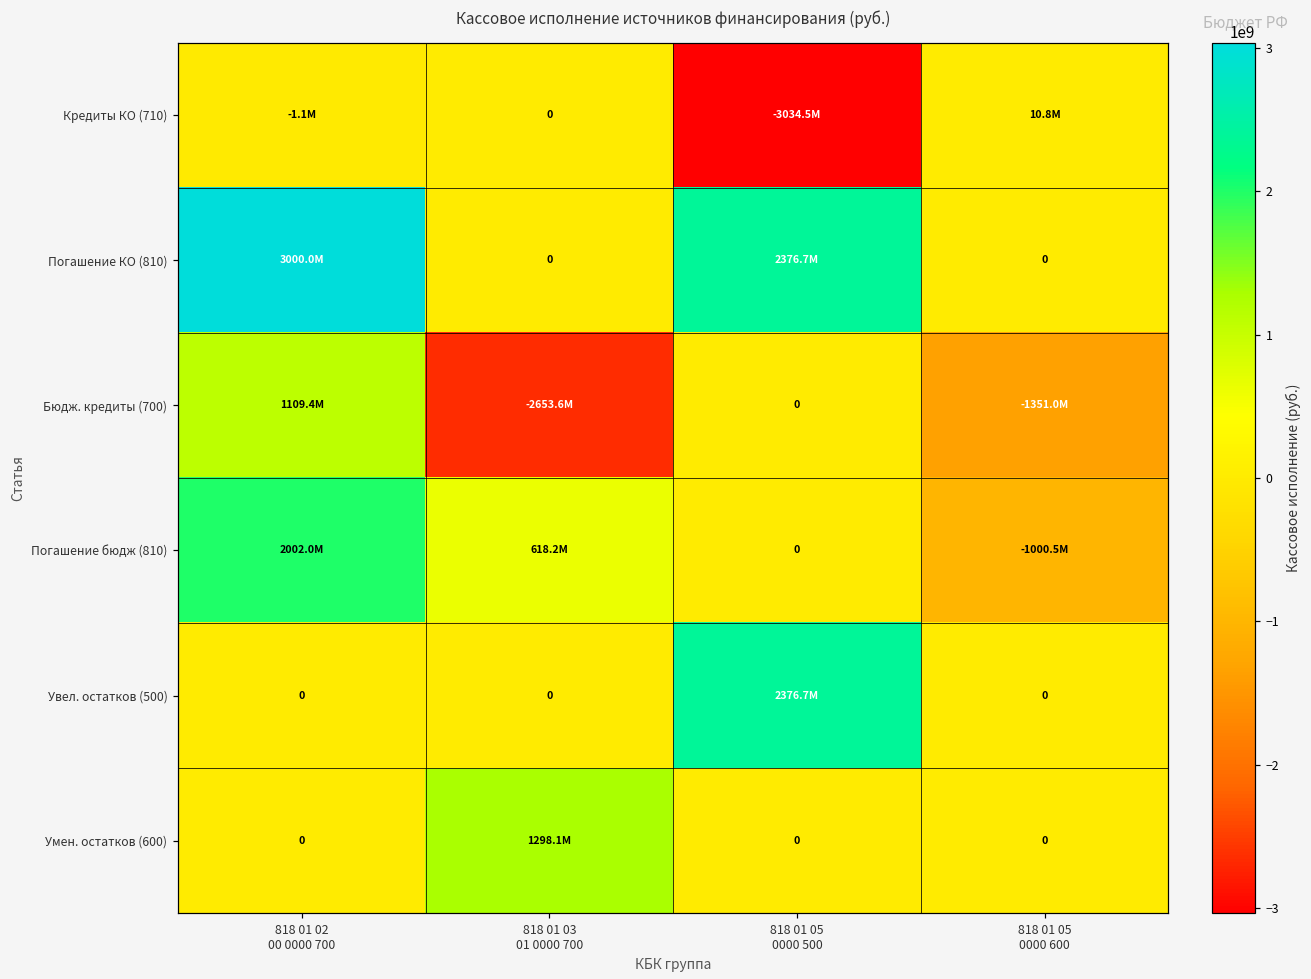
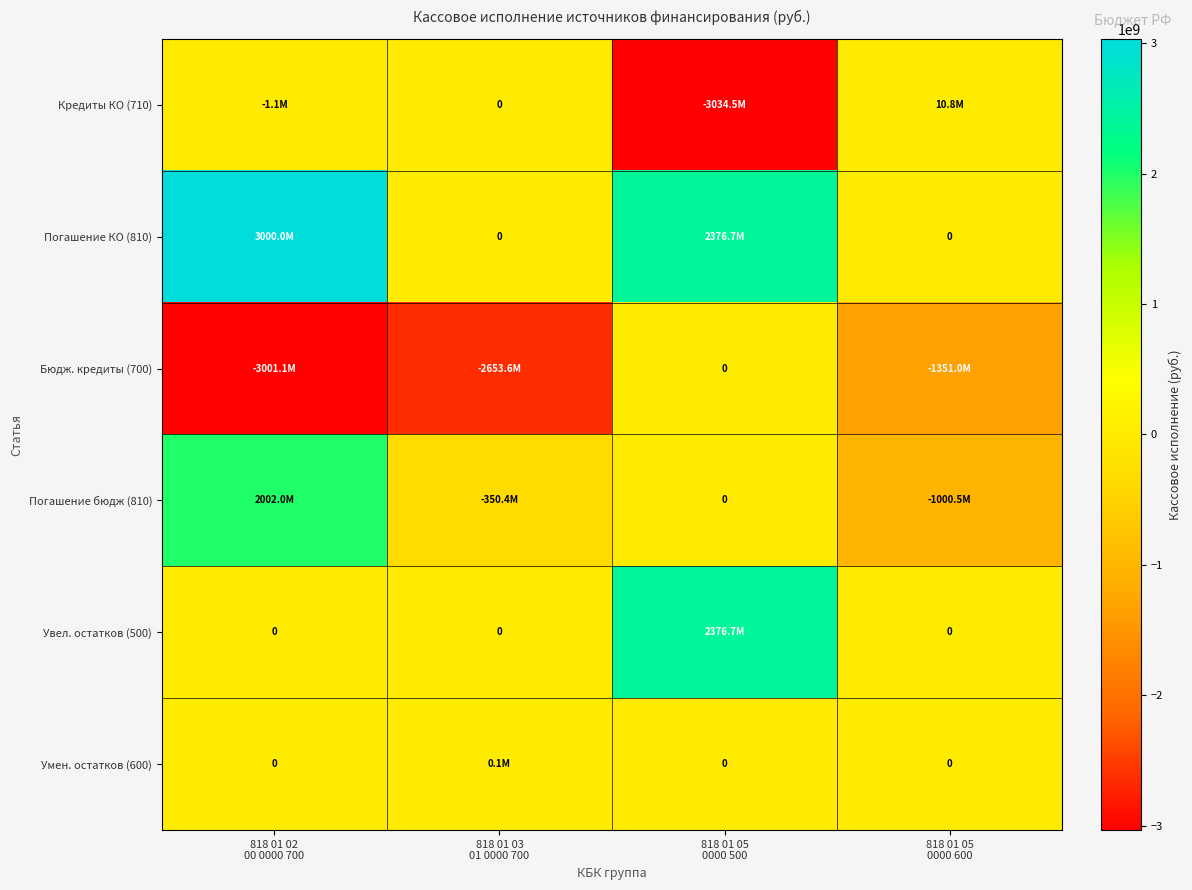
Бюдж. кредиты (700), 818 01 02 00 0000 700: 1109.4M -> -3001.1M
Погашение бюдж (810), 818 01 03 01 0000 700: 618.2M -> -350.4M
Умен. остатков (600), 818 01 03 01 0000 700: 1298.1M -> 0.1M
